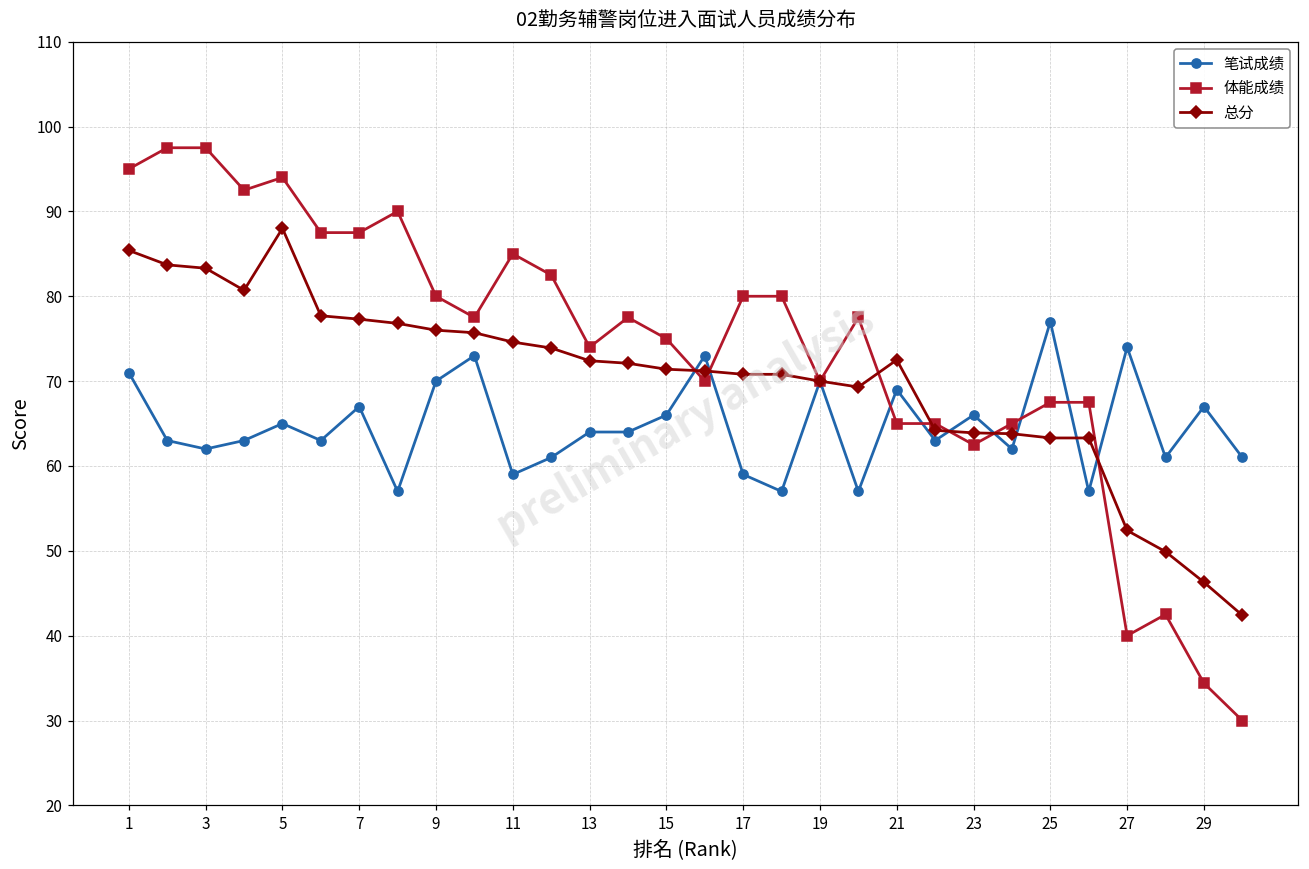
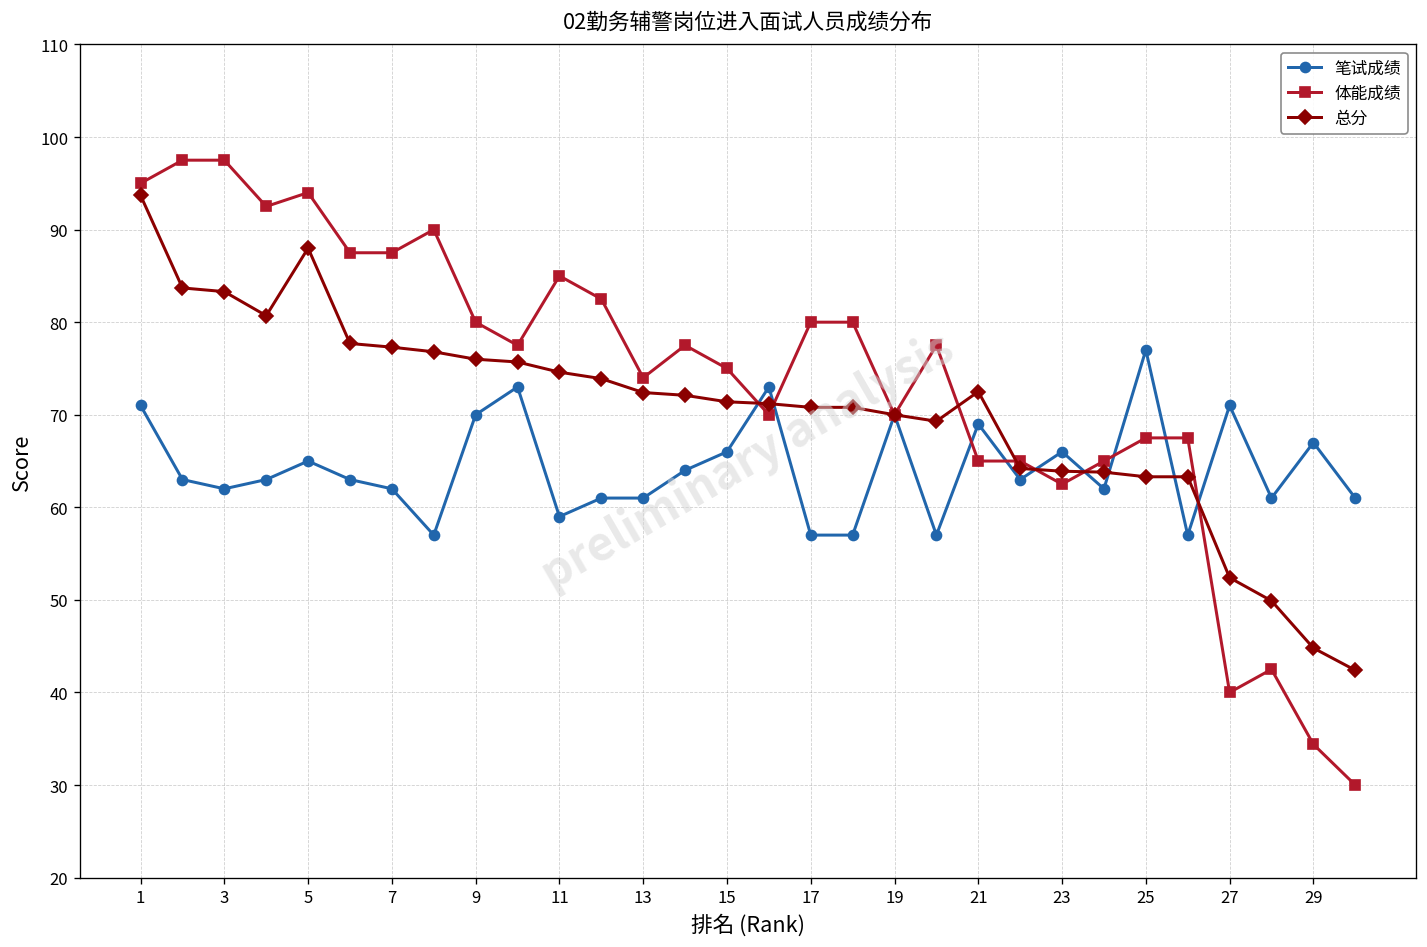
总分, 1: 85 -> 94
笔试成绩, 7: 67 -> 62
笔试成绩, 13: 64 -> 61
笔试成绩, 17: 59 -> 57
笔试成绩, 27: 74 -> 71
总分, 29: 46 -> 45
